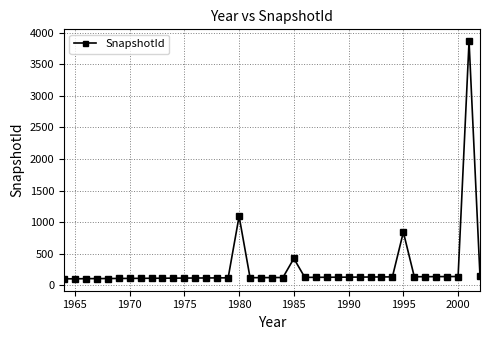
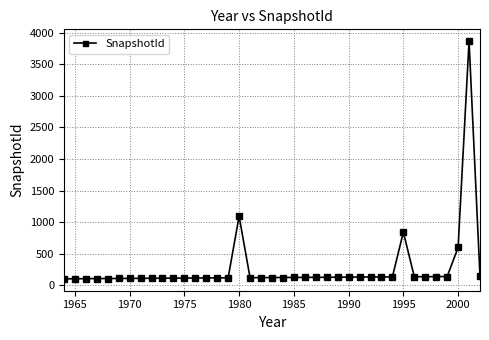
1985: 400 -> 100
2000: 100 -> 600
